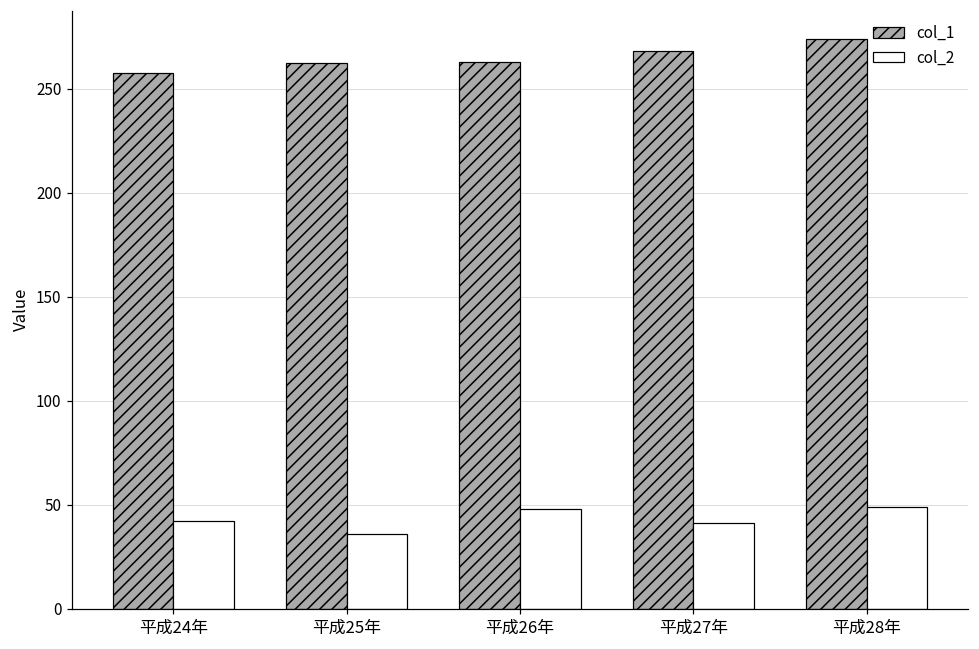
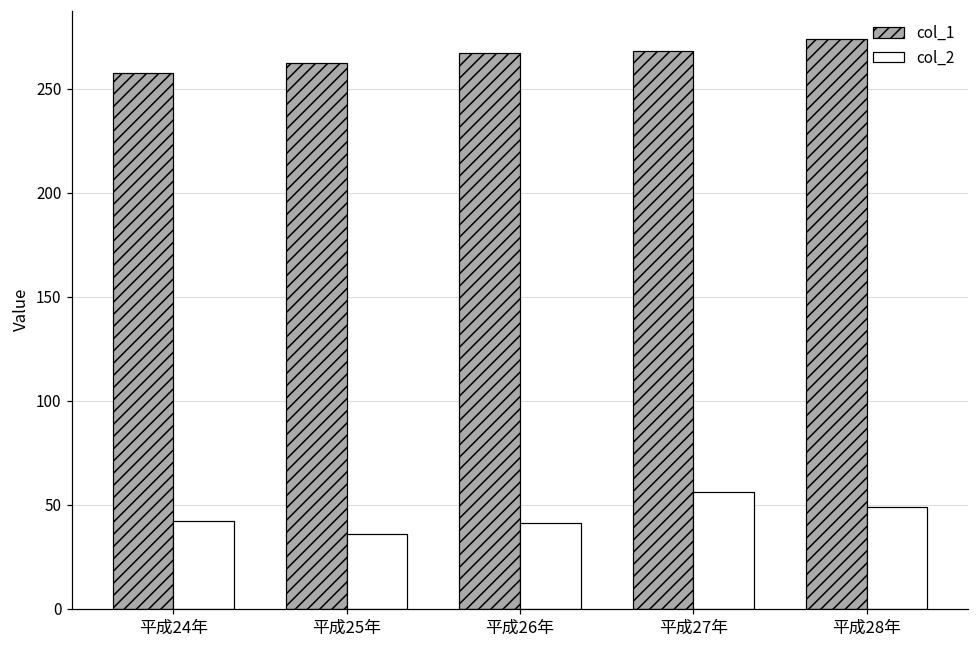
col_1, 平成26年: 263 -> 267
col_2, 平成26年: 48 -> 41
col_2, 平成27年: 41 -> 56
